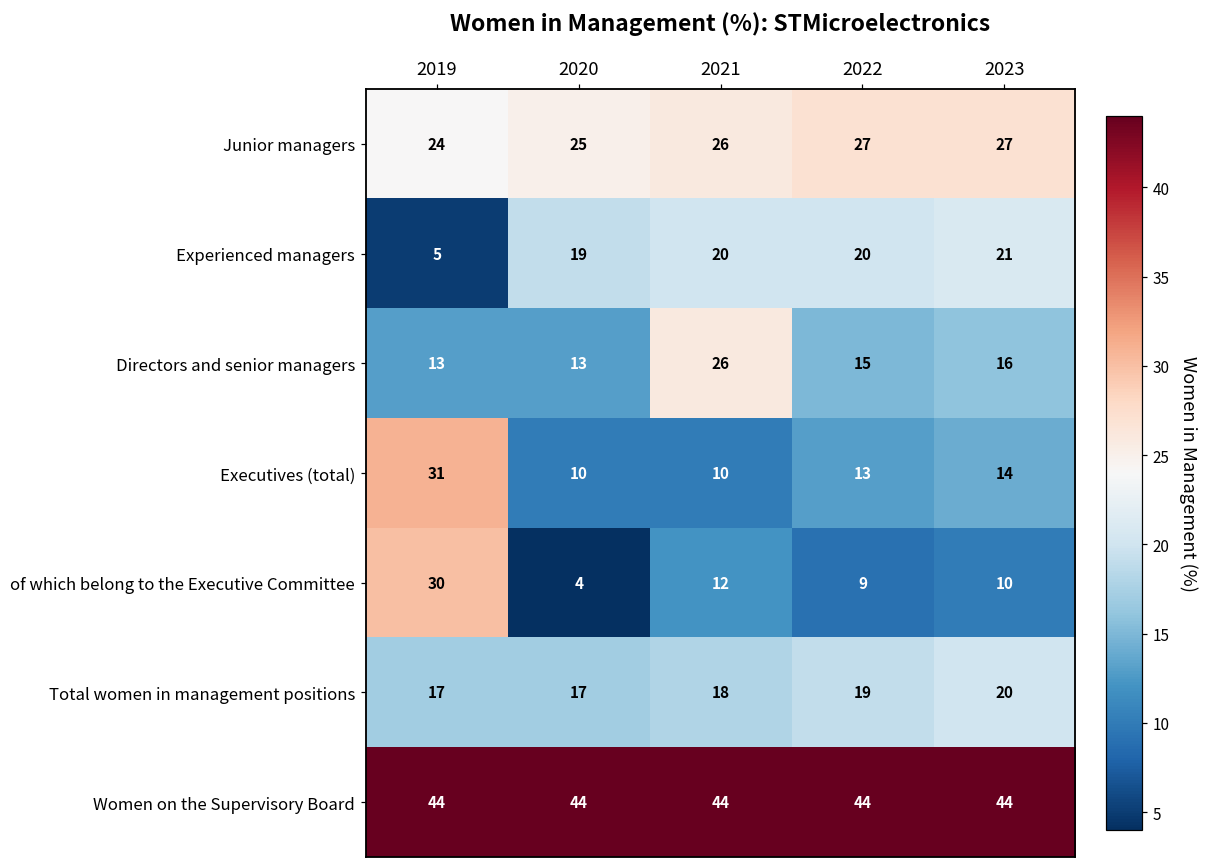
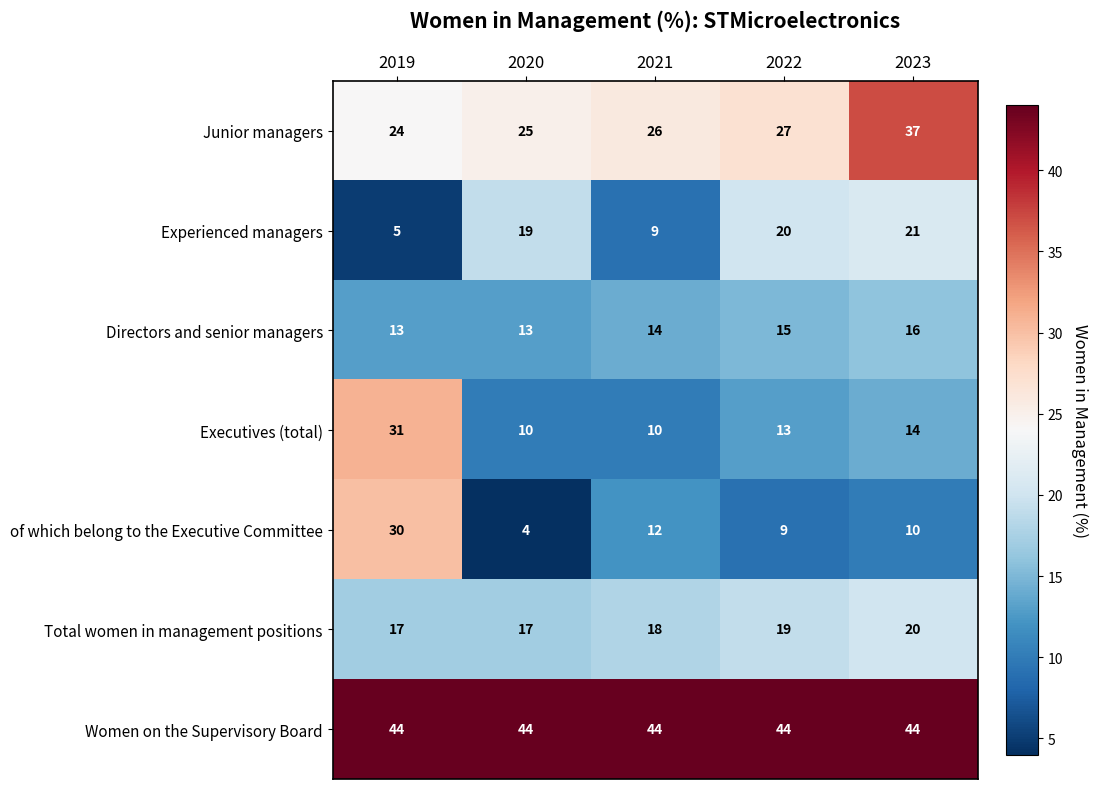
Junior managers, 2023: 27 -> 37
Experienced managers, 2021: 20 -> 9
Directors and senior managers, 2021: 26 -> 14
